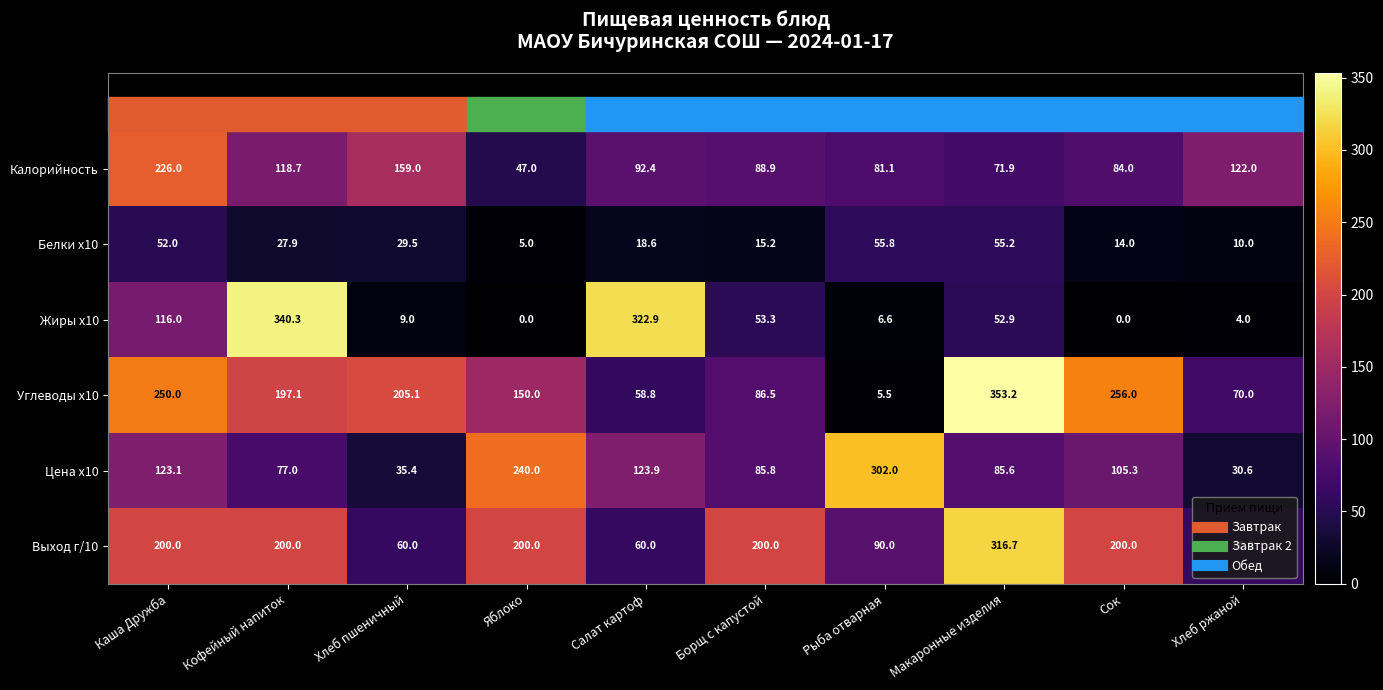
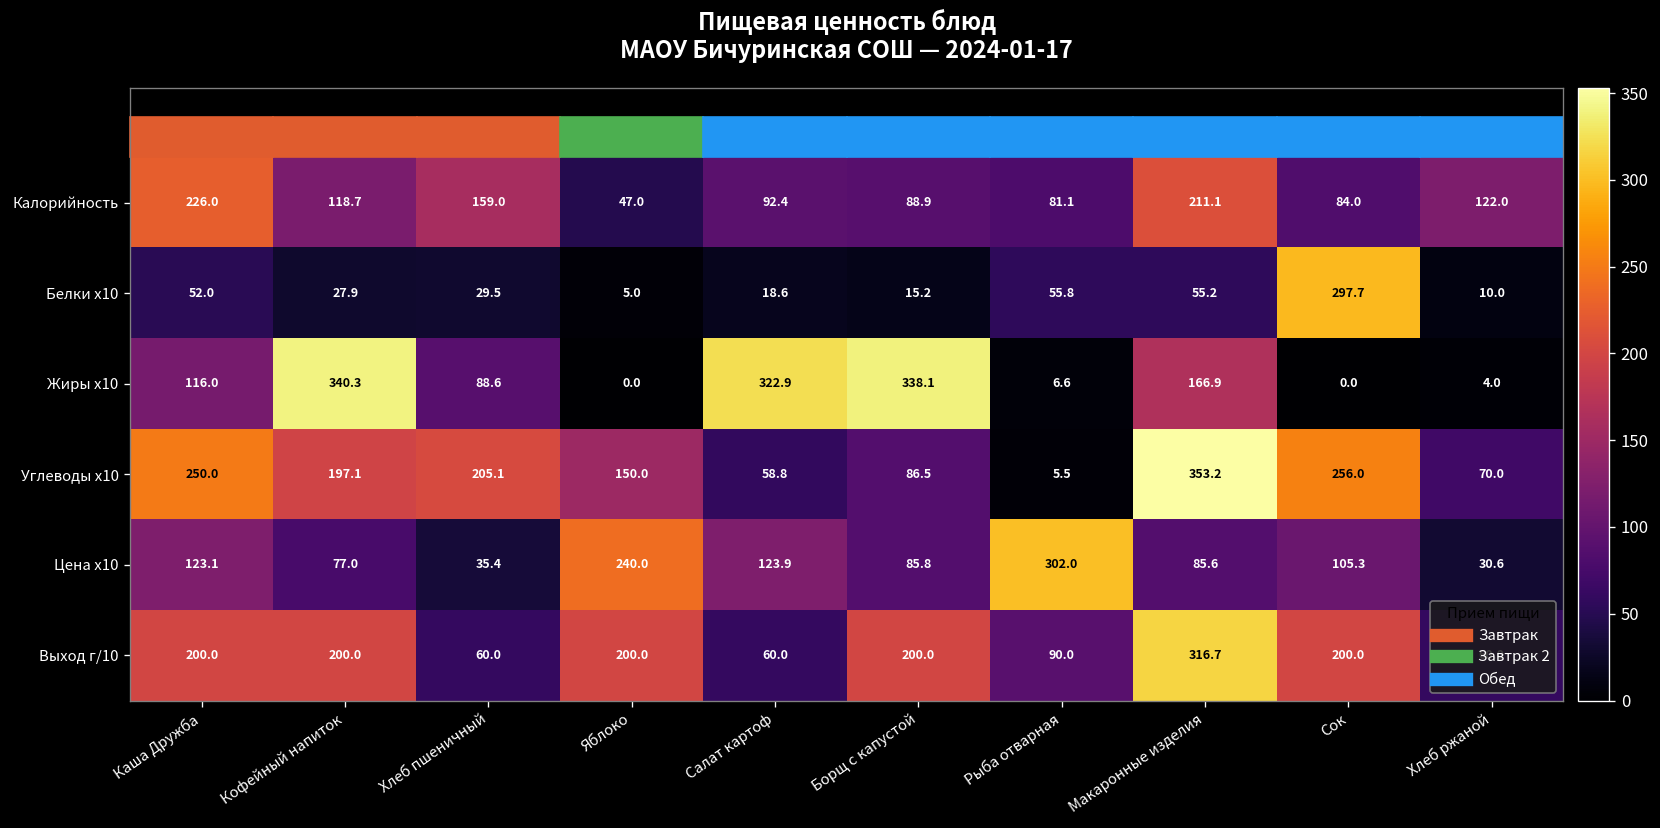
Калорийность, Макаронные изделия: 71.9 -> 211.1
Белки x10, Сок: 14.0 -> 297.7
Жиры x10, Хлеб пшеничный: 9.0 -> 88.6
Жиры x10, Борщ с капустой: 53.3 -> 338.1
Жиры x10, Макаронные изделия: 52.9 -> 166.9
